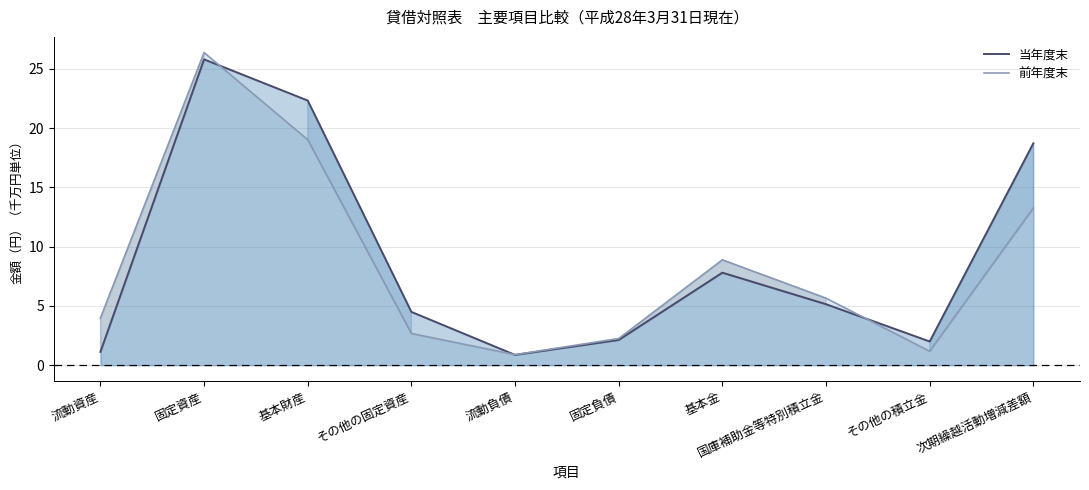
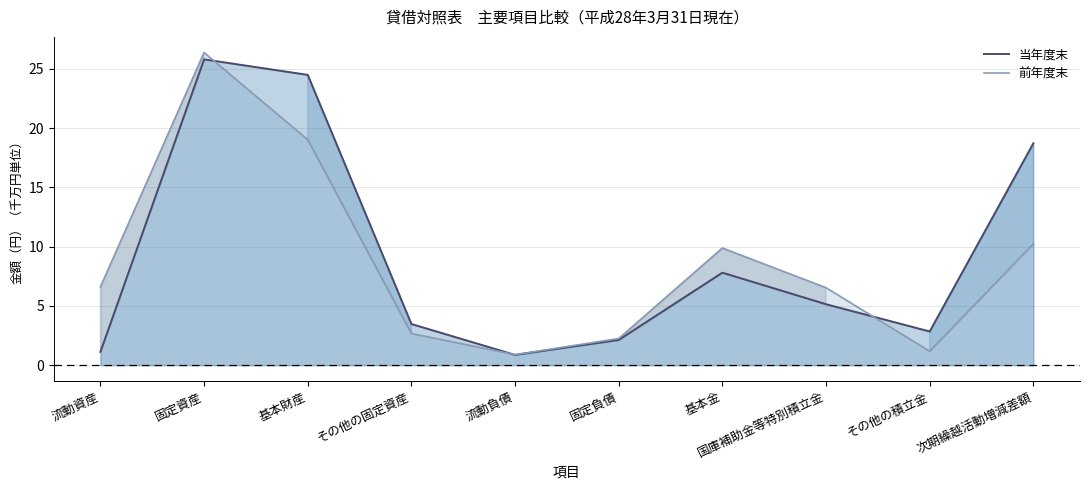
前年度末, 流動資産: 4.0 -> 6.6
当年度末, 基本財産: 22.3 -> 24.5
当年度末, その他の固定資産: 4.5 -> 3.5
前年度末, 基本金: 8.9 -> 9.9
前年度末, 国庫補助金等特別積立金: 5.7 -> 6.5
当年度末, その他の積立金: 2.0 -> 2.8
前年度末, 次期繰越活動増減差額: 13.3 -> 10.2
